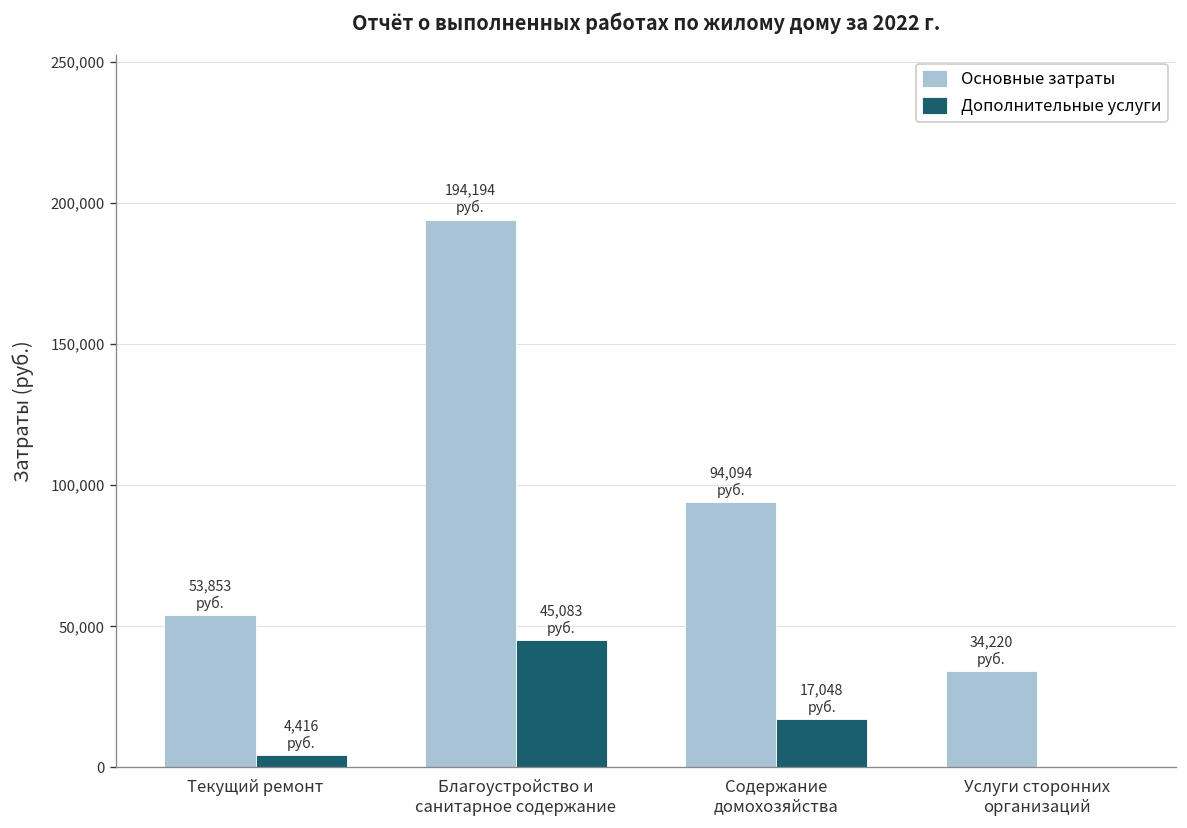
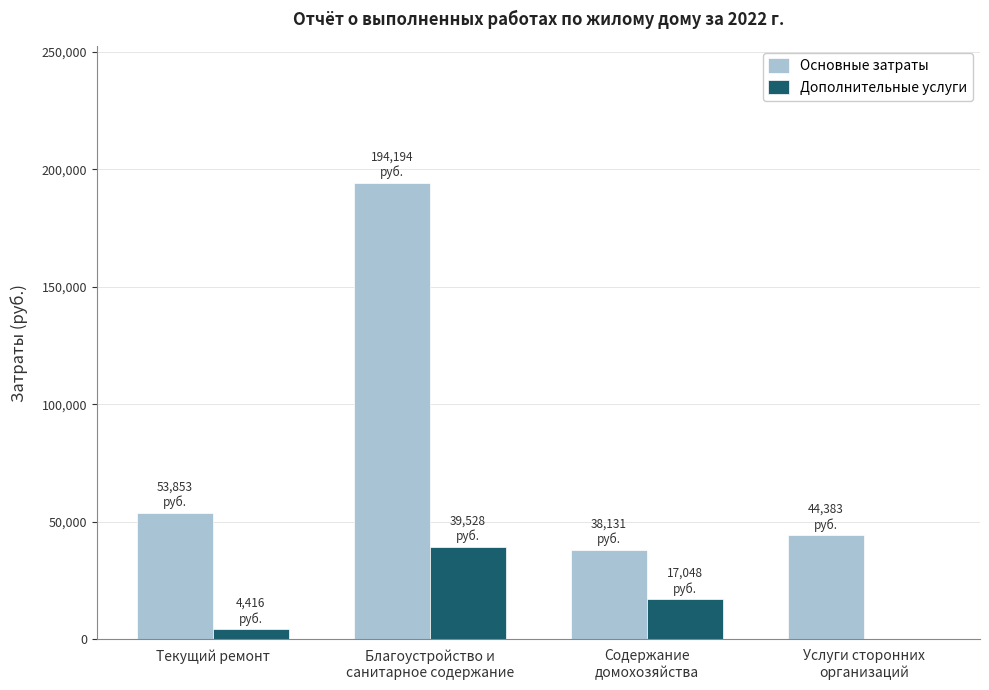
Дополнительные услуги, Благоустройство и санитарное содержание: 45,083 -> 39,528
Основные затраты, Содержание домохозяйства: 94,094 -> 38,131
Основные затраты, Услуги сторонних организаций: 34,220 -> 44,383
